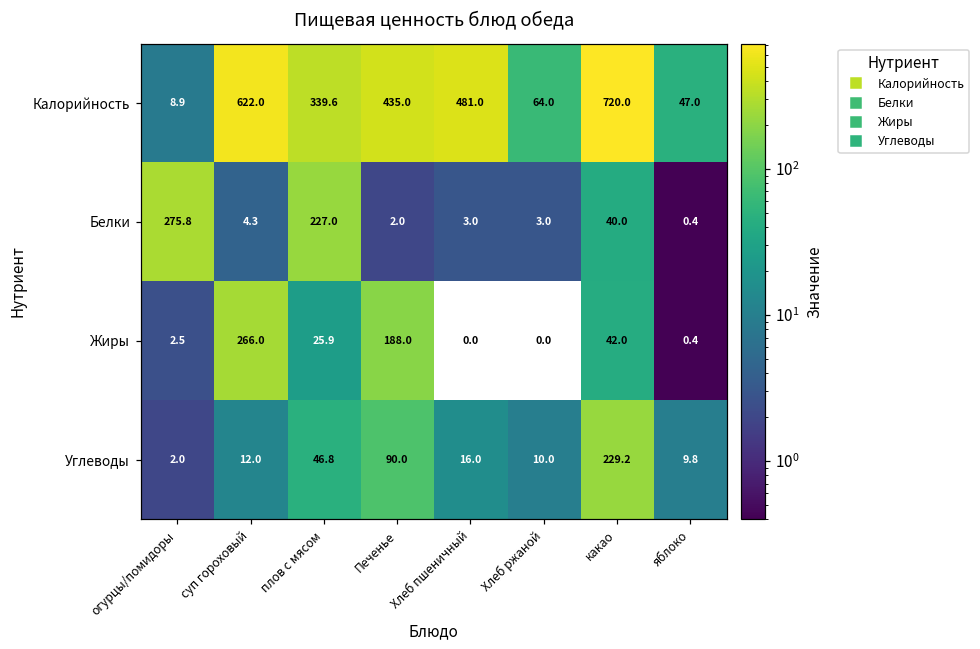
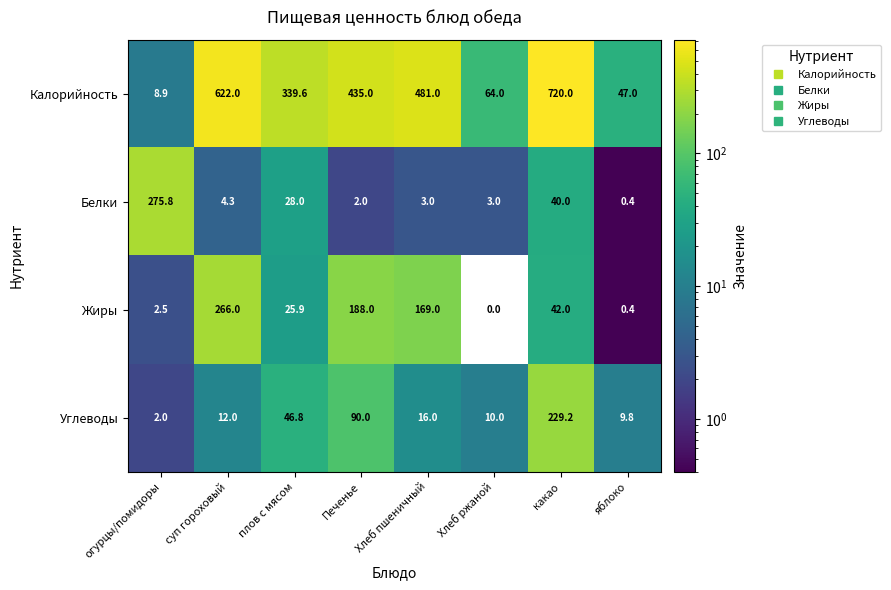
Белки, плов с мясом: 227.0 -> 28.0
Жиры, Хлеб пшеничный: 0.0 -> 169.0
